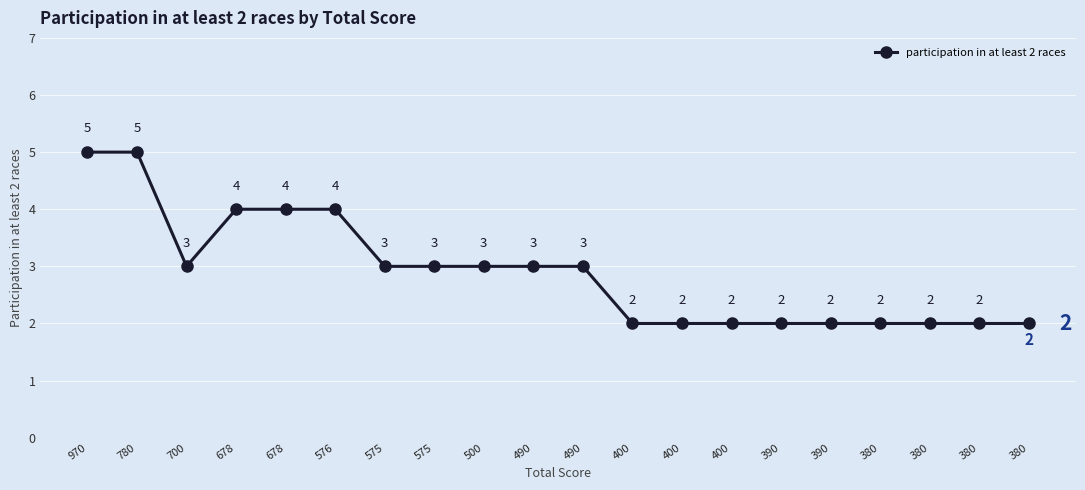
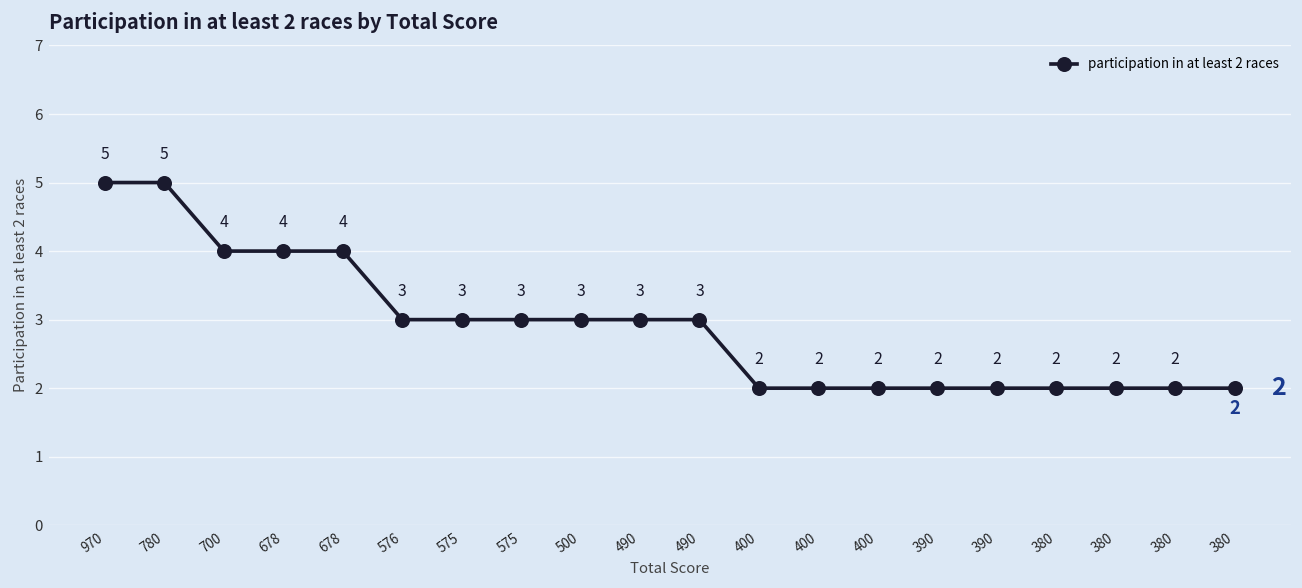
700: 3 -> 4
576: 4 -> 3
